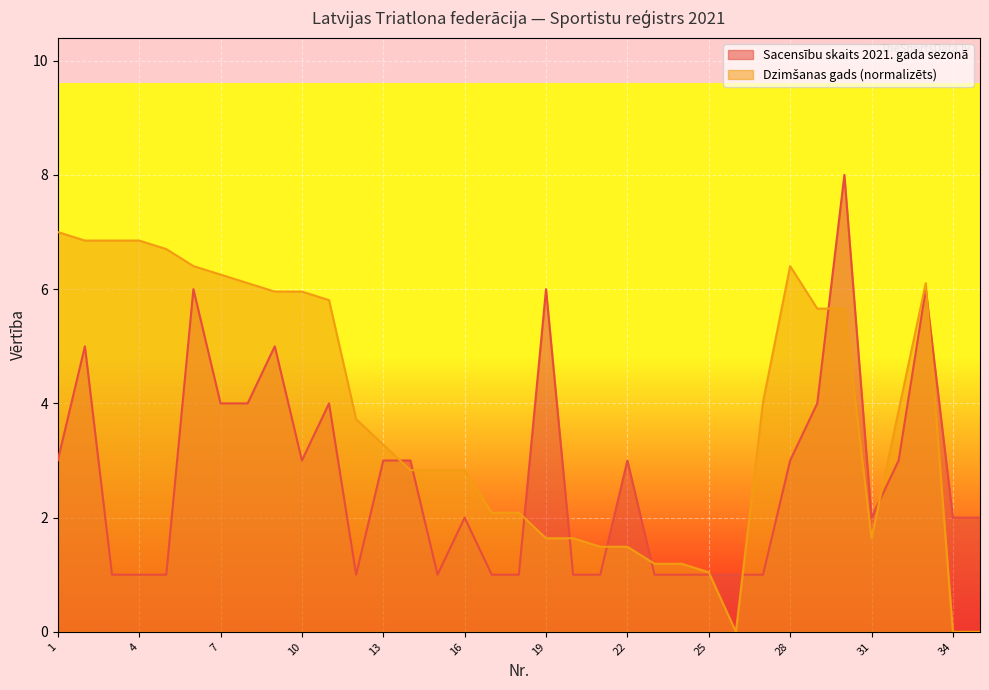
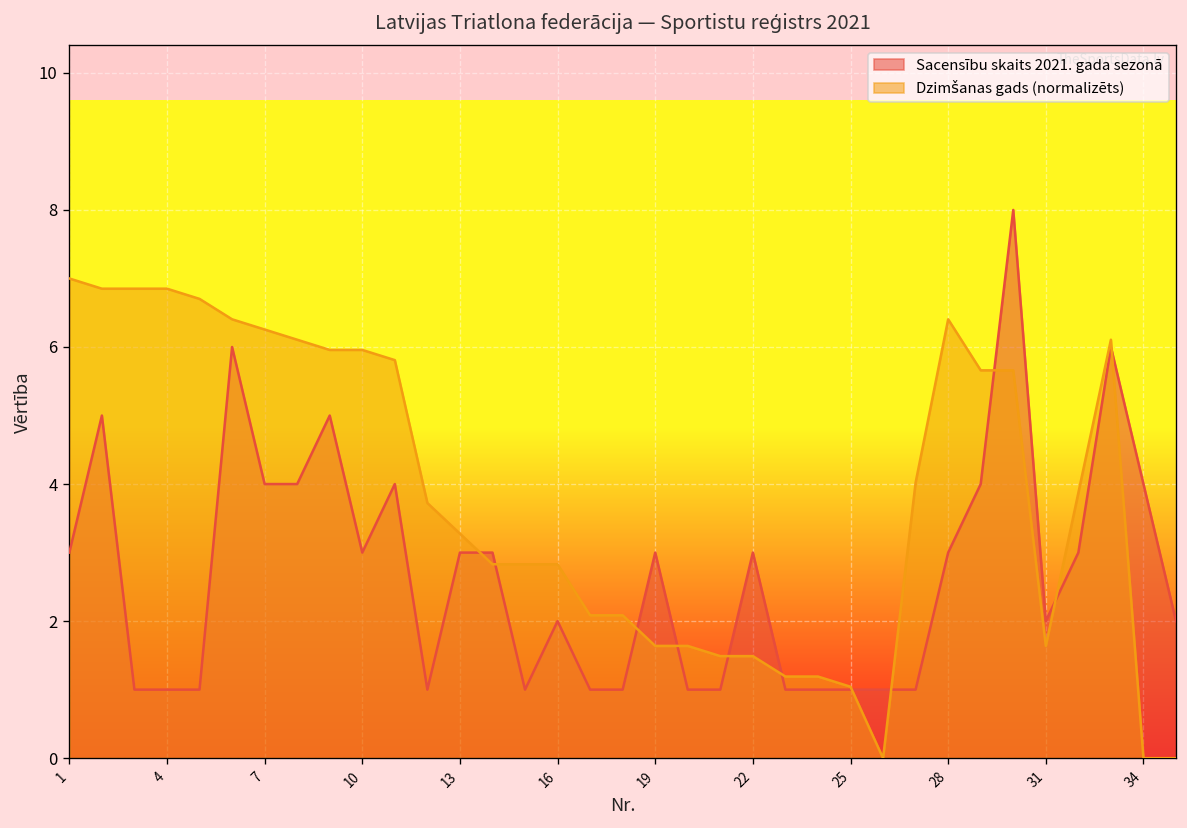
Sacensību skaits 2021. gada sezonā, 19: 6 -> 3
Sacensību skaits 2021. gada sezonā, 34: 2 -> 4
